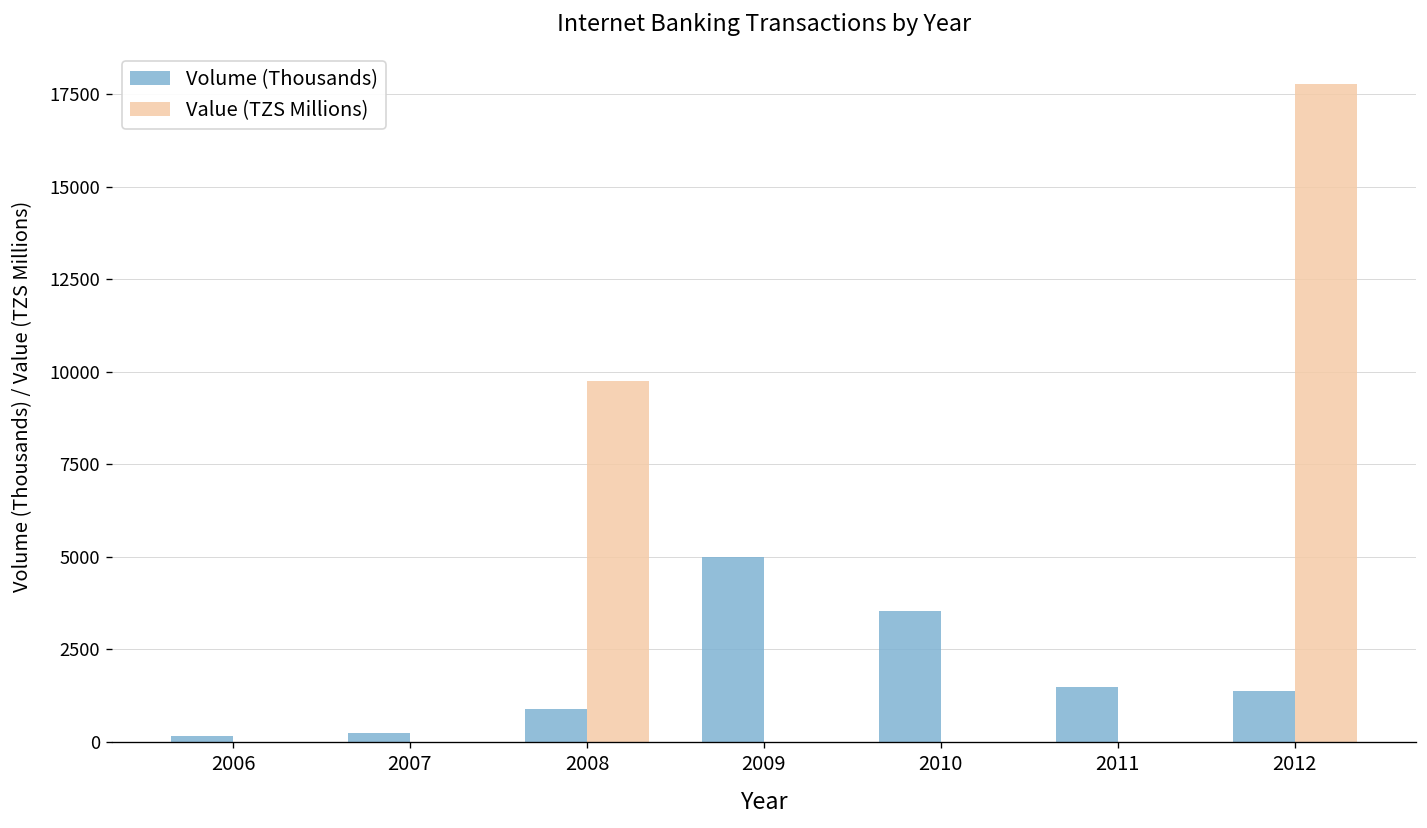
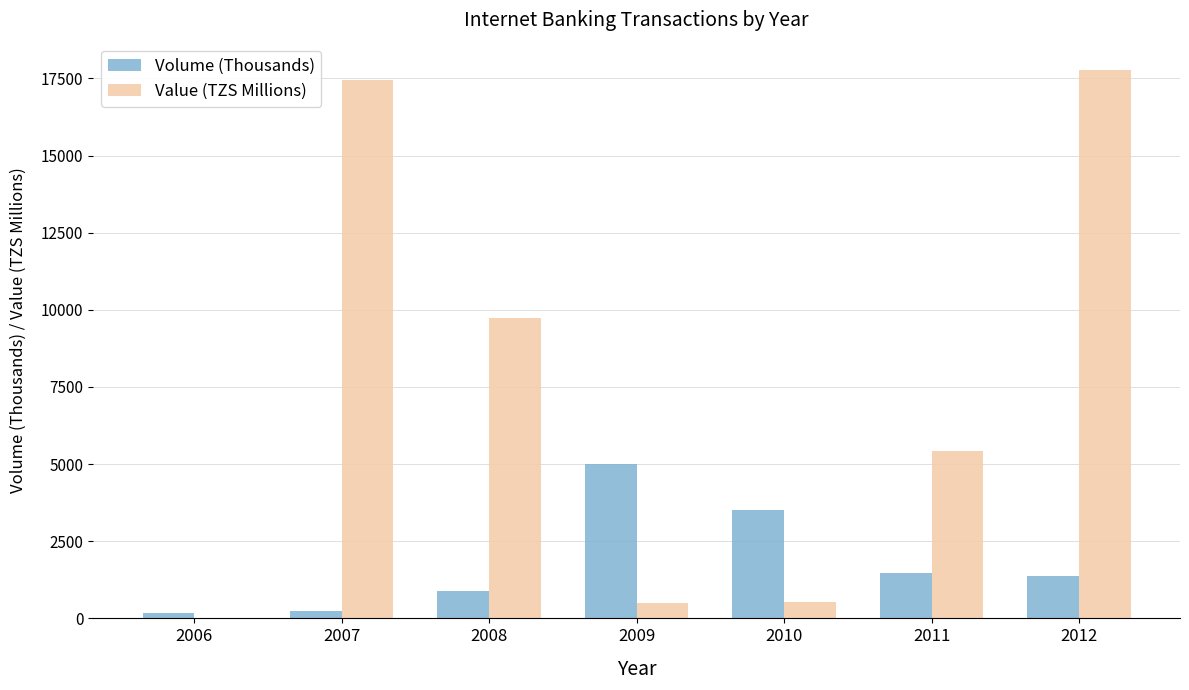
Value (TZS Millions), 2007: 0 -> 17400
Value (TZS Millions), 2009: 0 -> 500
Value (TZS Millions), 2010: 0 -> 500
Value (TZS Millions), 2011: 0 -> 5400
